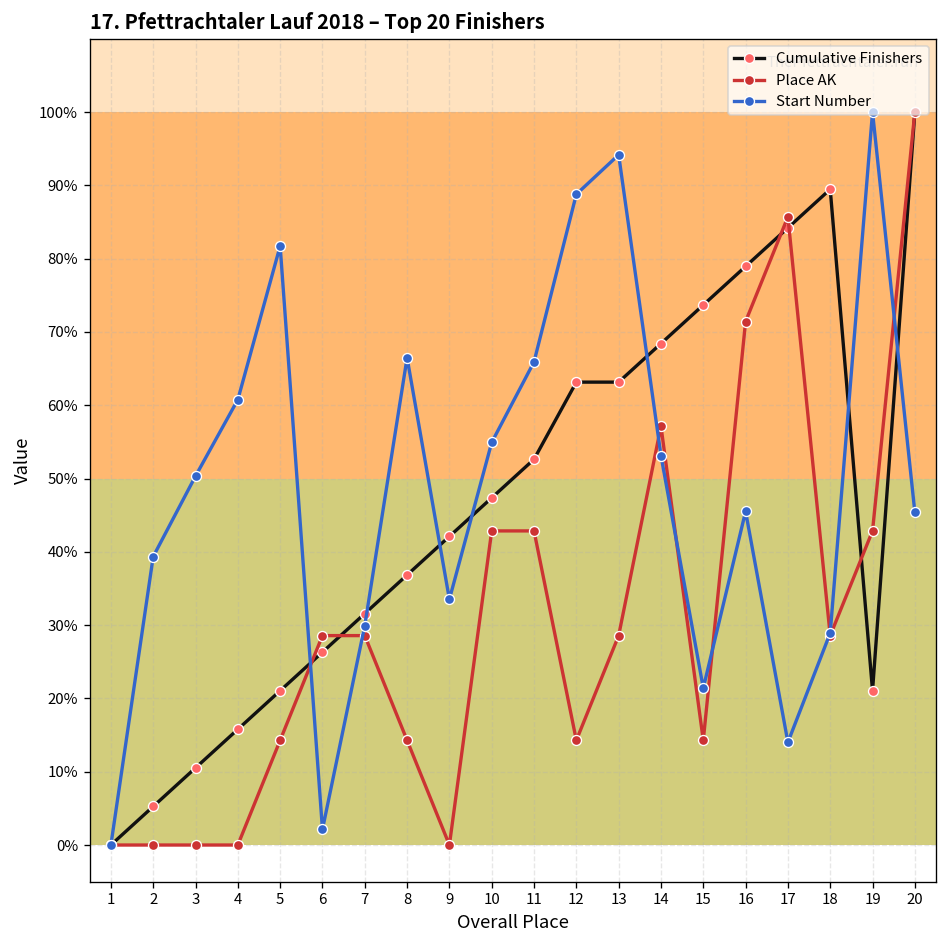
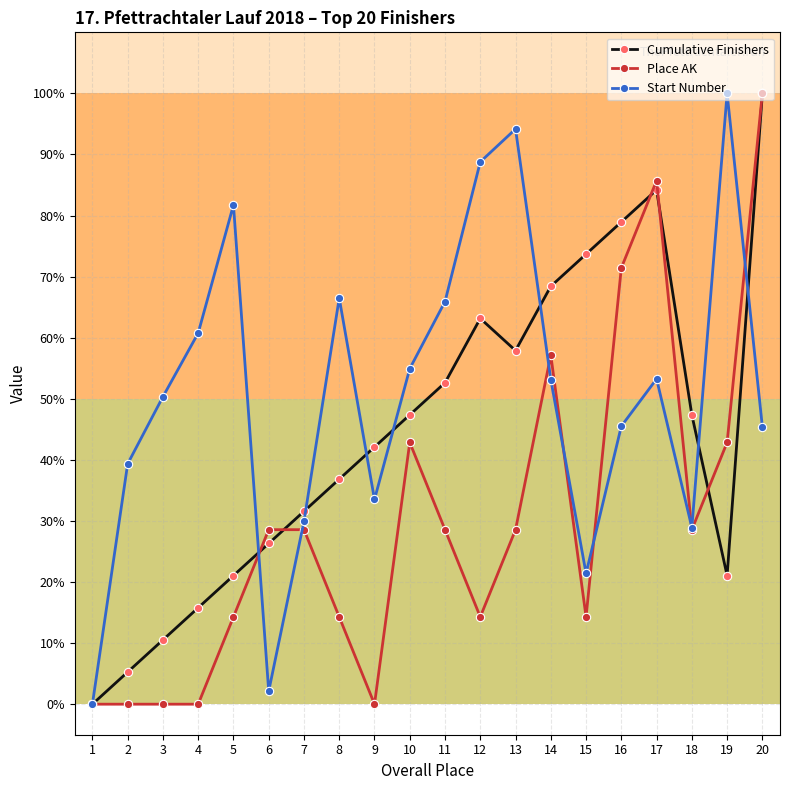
Place AK, 11: 43% -> 29%
Cumulative Finishers, 13: 63% -> 58%
Start Number, 17: 14% -> 53%
Cumulative Finishers, 18: 89% -> 47%
